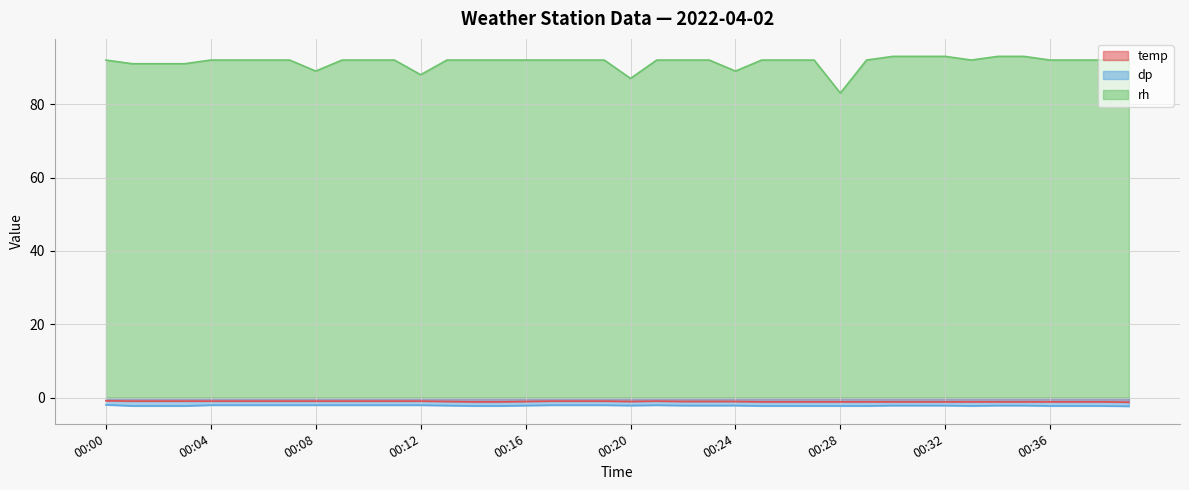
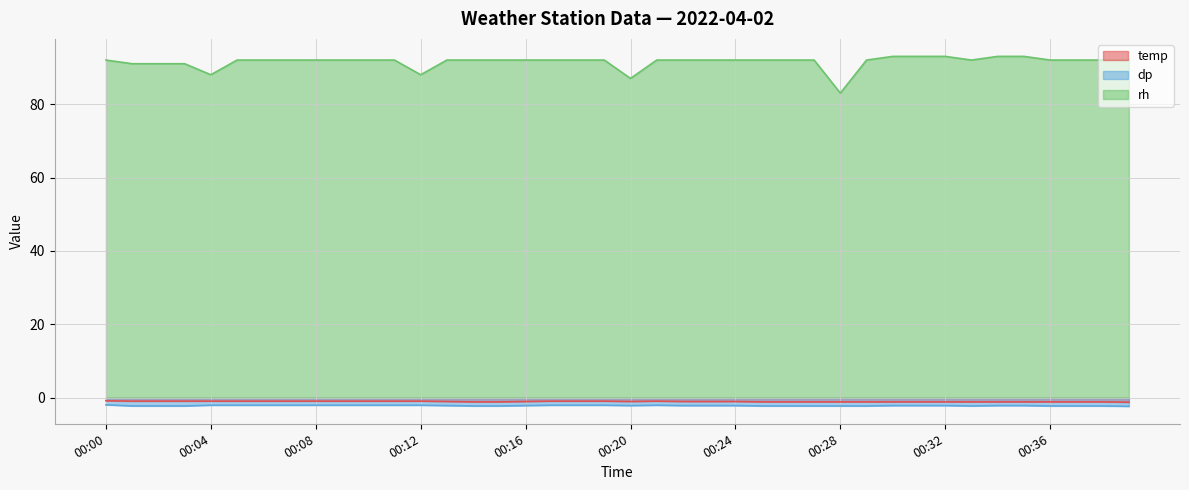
rh, 00:04: 92 -> 88
rh, 00:08: 89 -> 92
rh, 00:24: 89 -> 92
